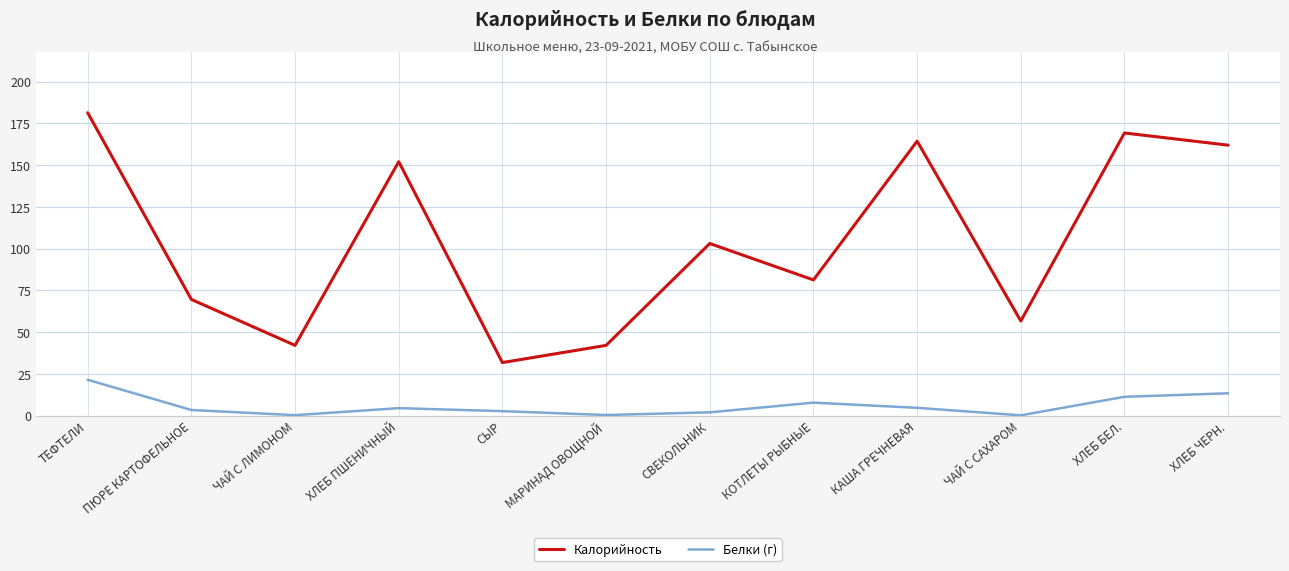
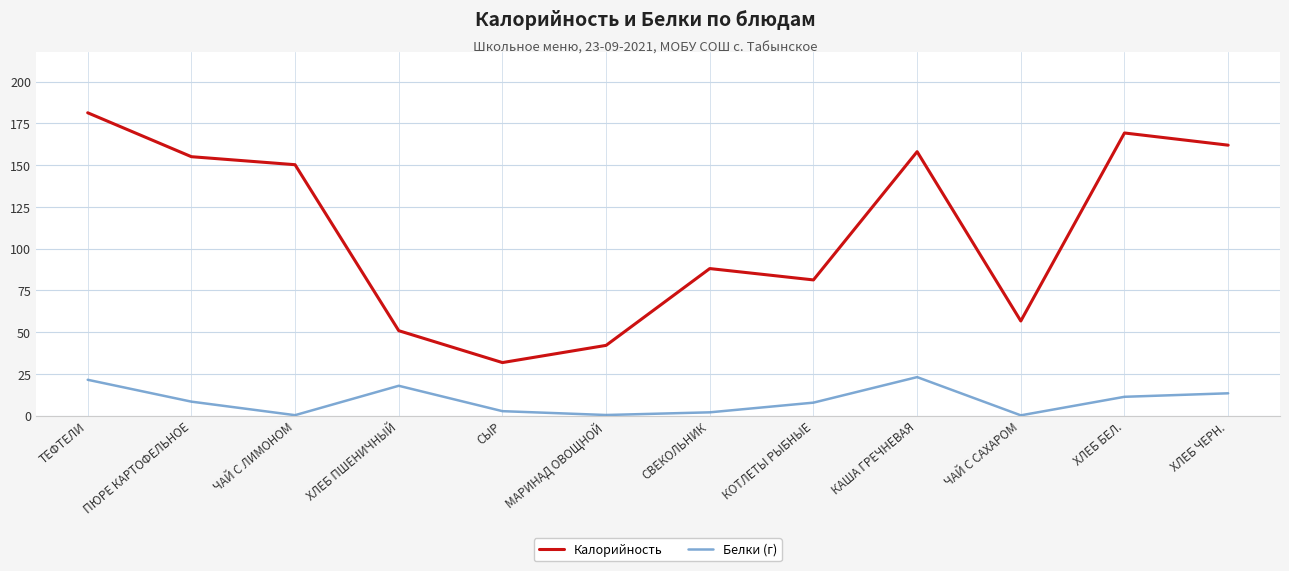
Калорийность, ПЮРЕ КАРТОФЕЛЬНОЕ: 70 -> 155
Белки (г), ПЮРЕ КАРТОФЕЛЬНОЕ: 3 -> 8
Калорийность, ЧАЙ С ЛИМОНОМ: 42 -> 150
Калорийность, ХЛЕБ ПШЕНИЧНЫЙ: 152 -> 51
Белки (г), ХЛЕБ ПШЕНИЧНЫЙ: 4 -> 18
Калорийность, СВЕКОЛЬНИК: 103 -> 88
Калорийность, КАША ГРЕЧНЕВАЯ: 164 -> 158
Белки (г), КАША ГРЕЧНЕВАЯ: 5 -> 23
